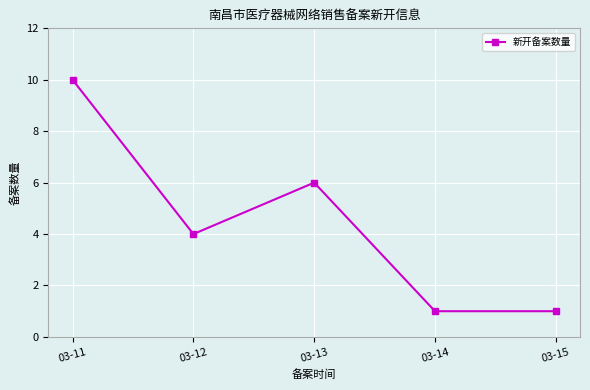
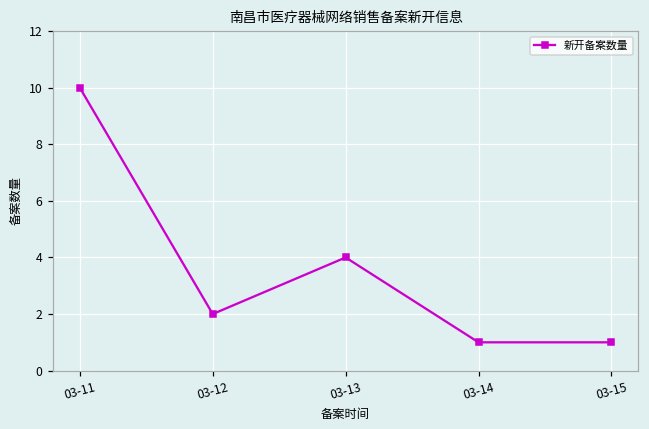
03-12: 4 -> 2
03-13: 6 -> 4
